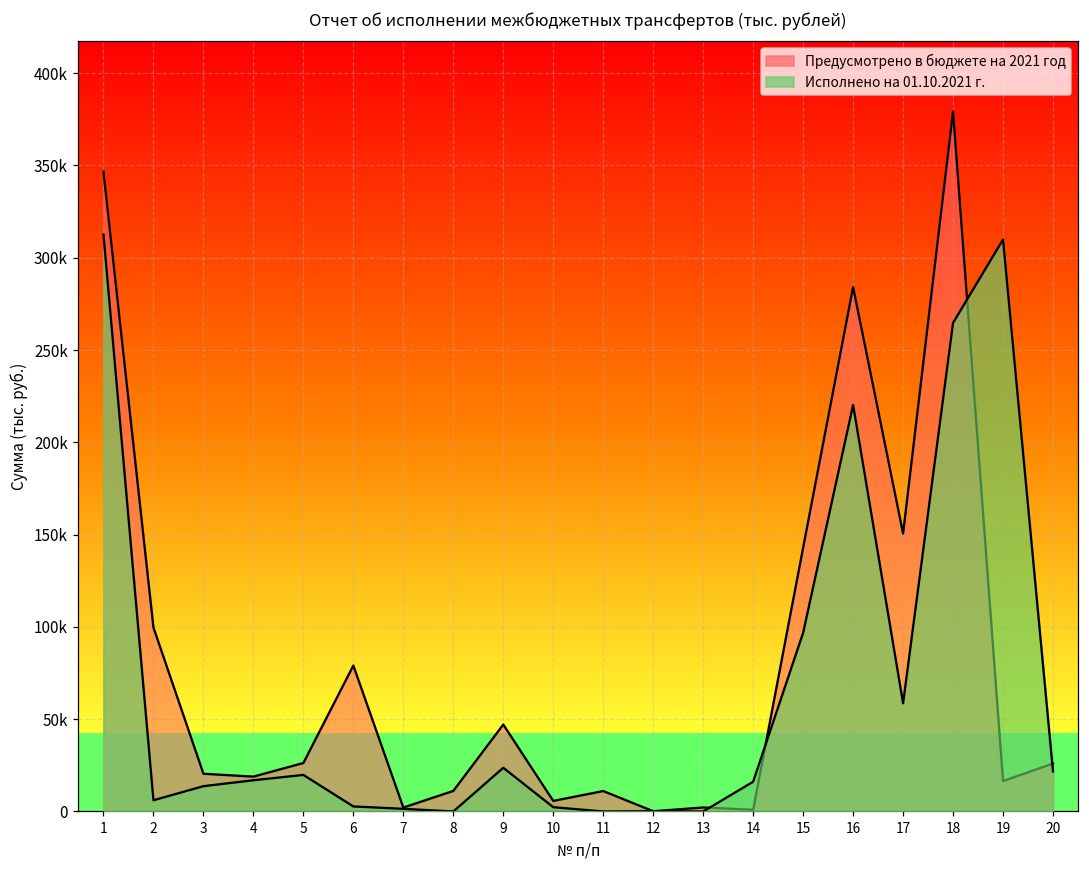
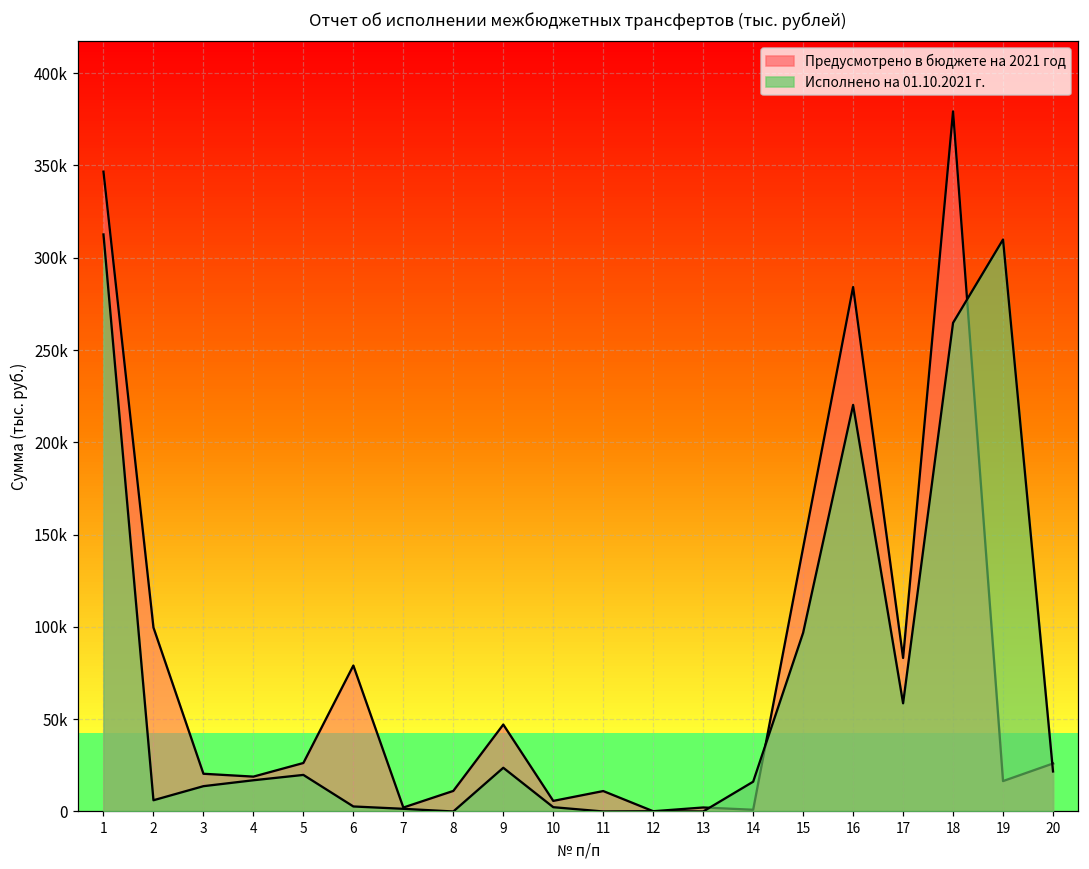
Предусмотрено в бюджете на 2021 год, 17: 151000 -> 83000
